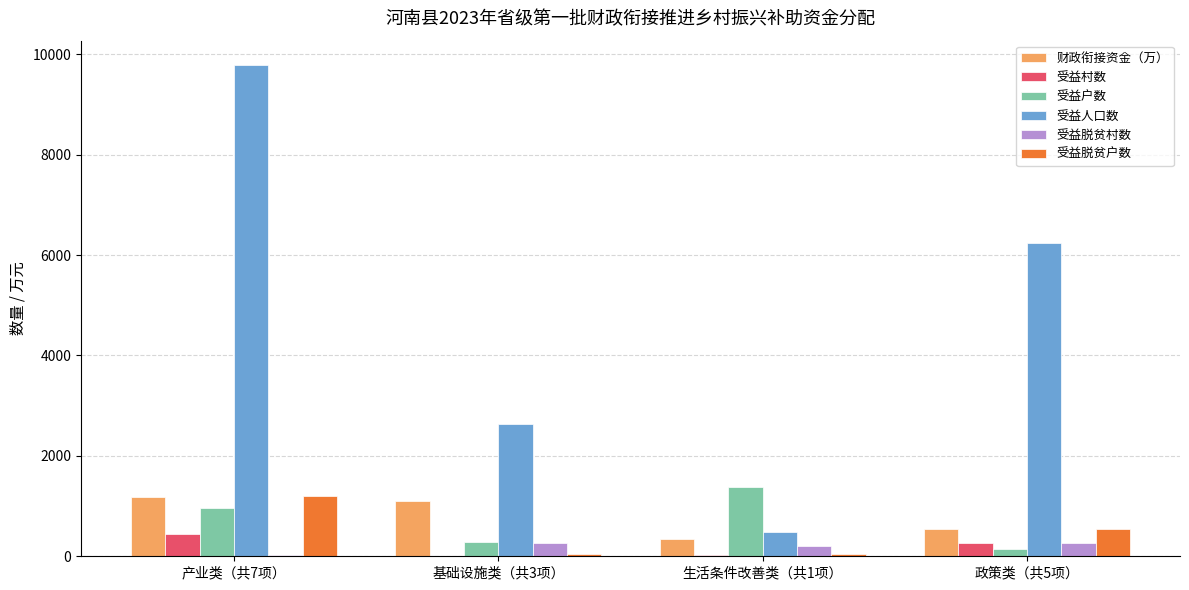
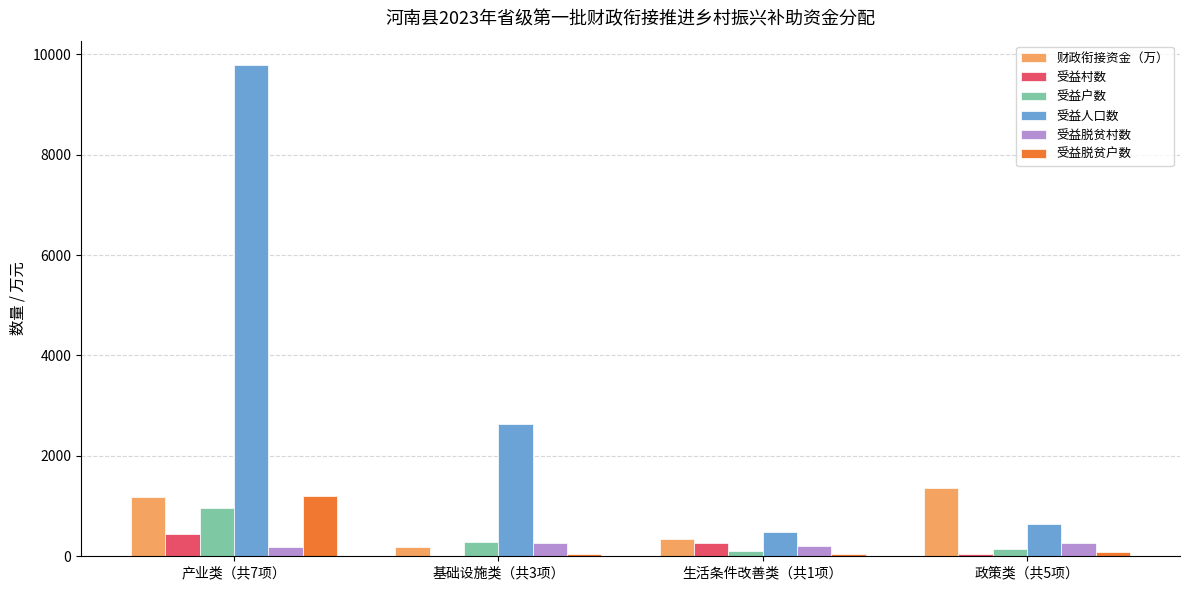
受益脱贫村数, 产业类（共7项）: 0 -> 200
财政衔接资金（万）, 基础设施类（共3项）: 1100 -> 200
受益村数, 生活条件改善类（共1项）: 0 -> 300
受益户数, 生活条件改善类（共1项）: 1400 -> 100
财政衔接资金（万）, 政策类（共5项）: 500 -> 1400
受益村数, 政策类（共5项）: 300 -> 0
受益人口数, 政策类（共5项）: 6200 -> 600
受益脱贫户数, 政策类（共5项）: 500 -> 100
